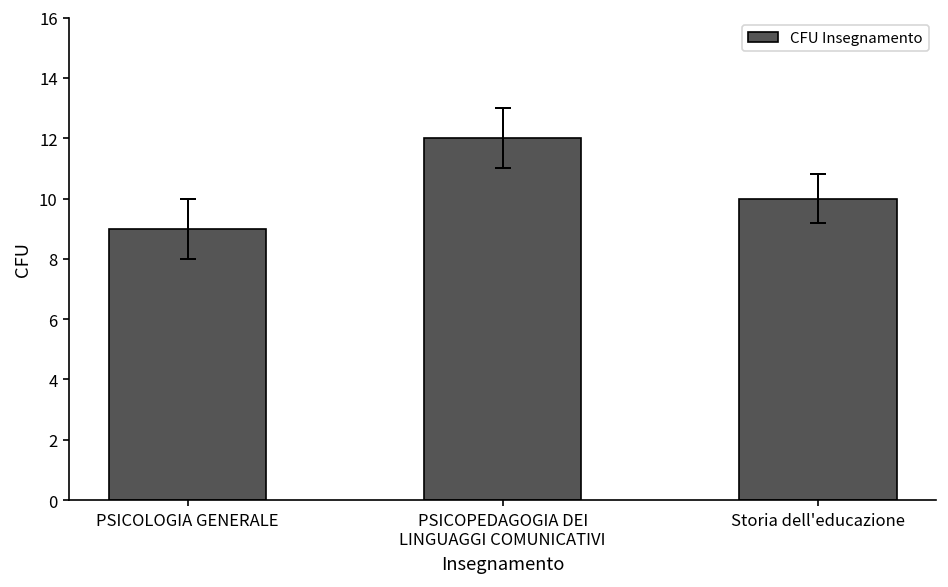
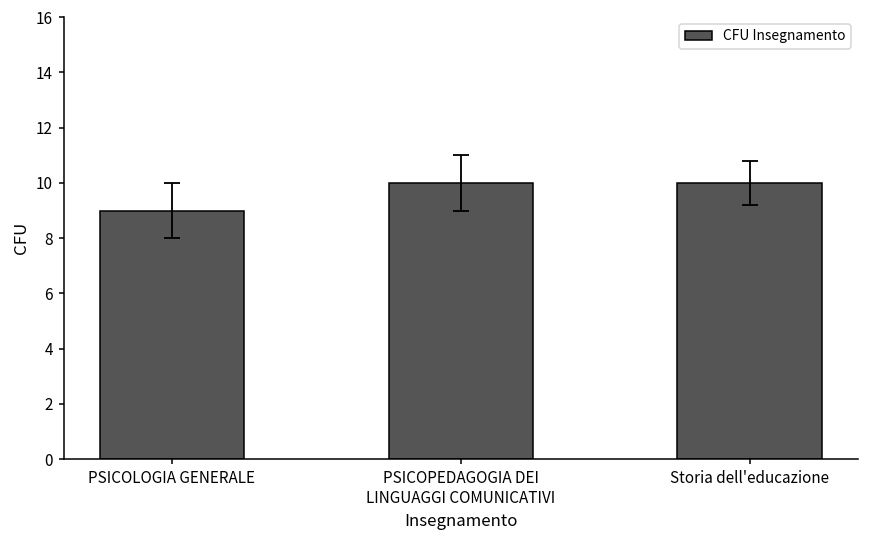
CFU Insegnamento, PSICOPEDAGOGIA DEI LINGUAGGI COMUNICATIVI: 12 -> 10
